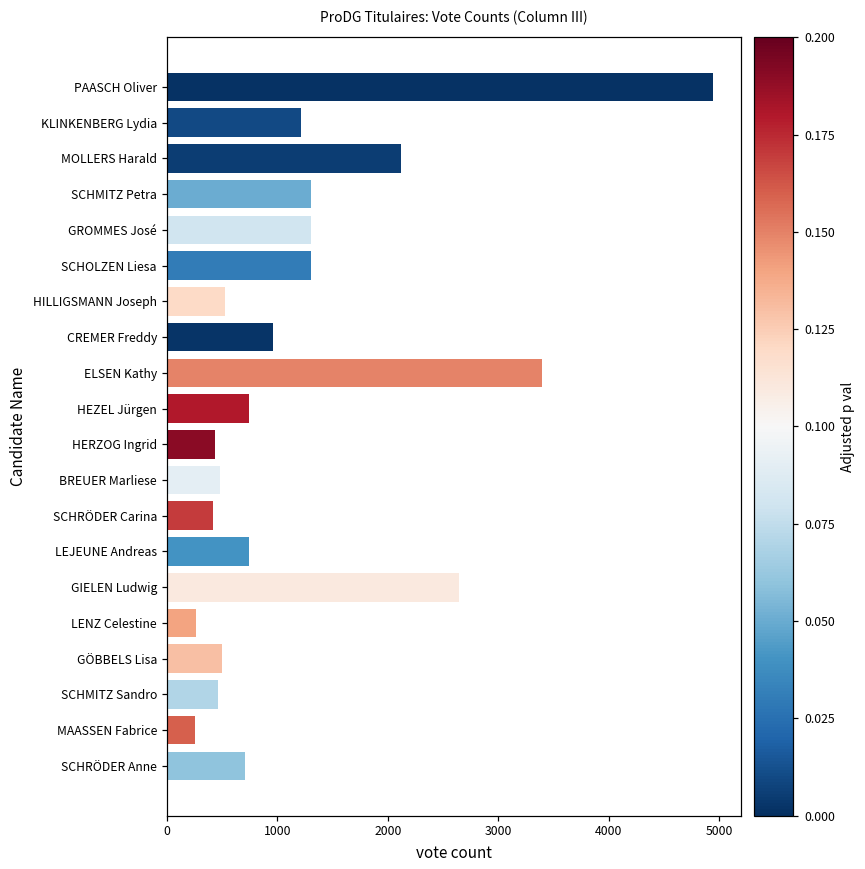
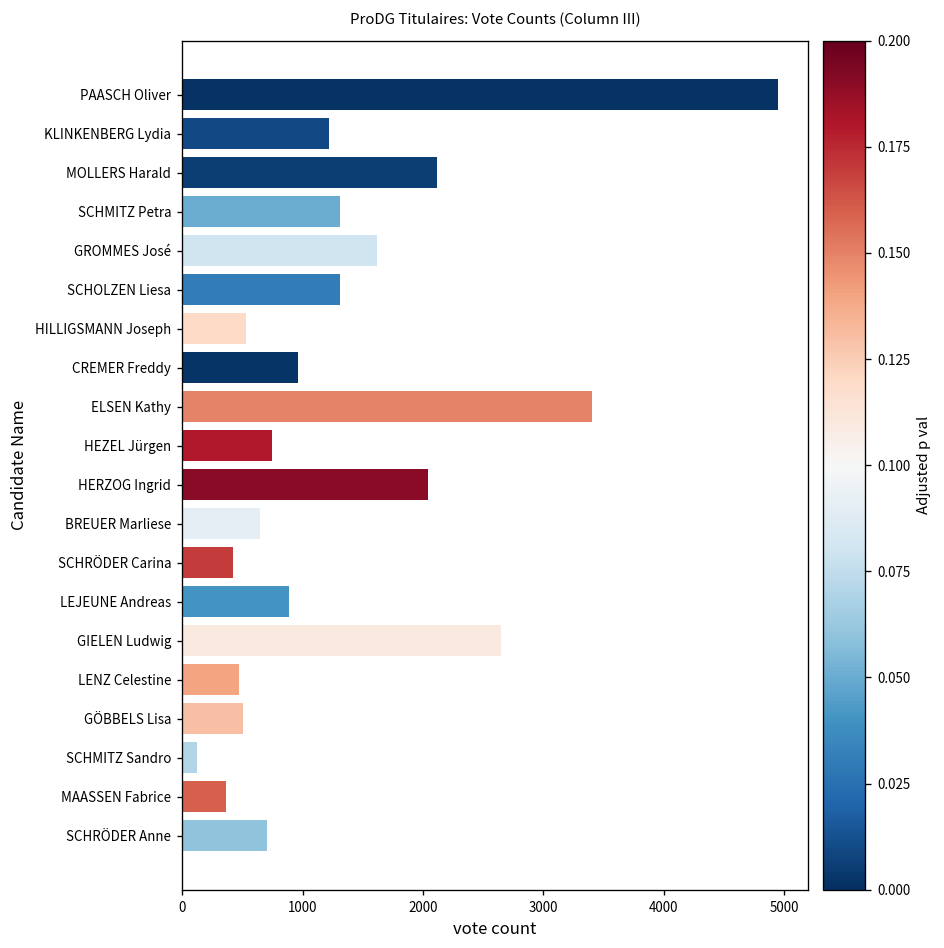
GROMMES José: 1310 -> 1620
HERZOG Ingrid: 430 -> 2040
BREUER Marliese: 490 -> 650
LEJEUNE Andreas: 740 -> 890
LENZ Celestine: 270 -> 480
SCHMITZ Sandro: 460 -> 120
MAASSEN Fabrice: 250 -> 360
